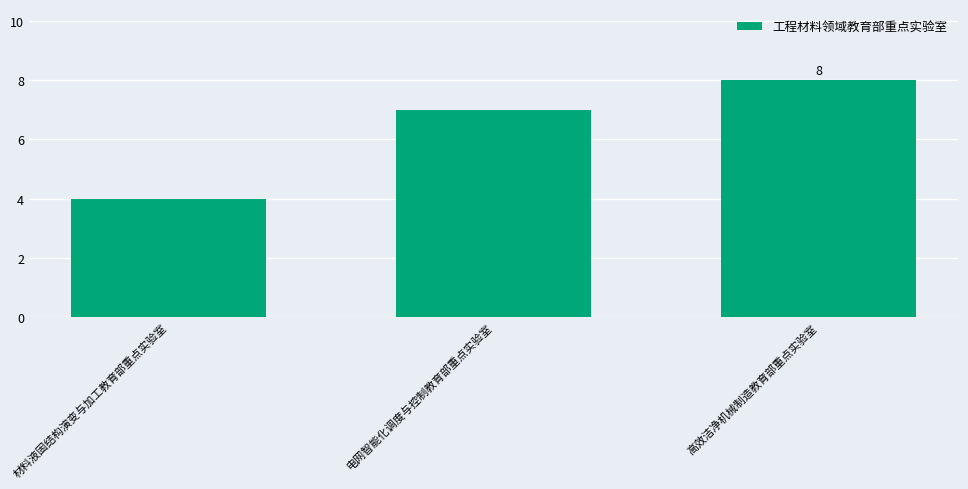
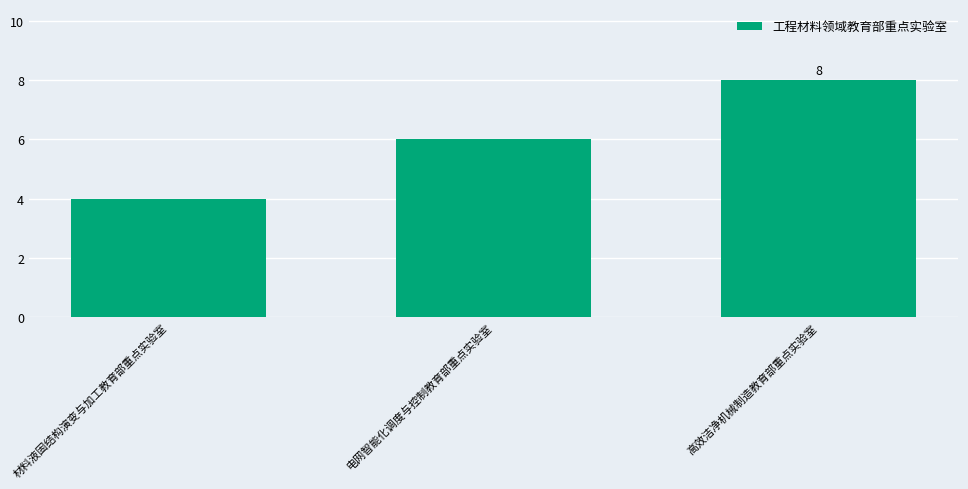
电网智能化调度与控制教育部重点实验室: 7 -> 6
